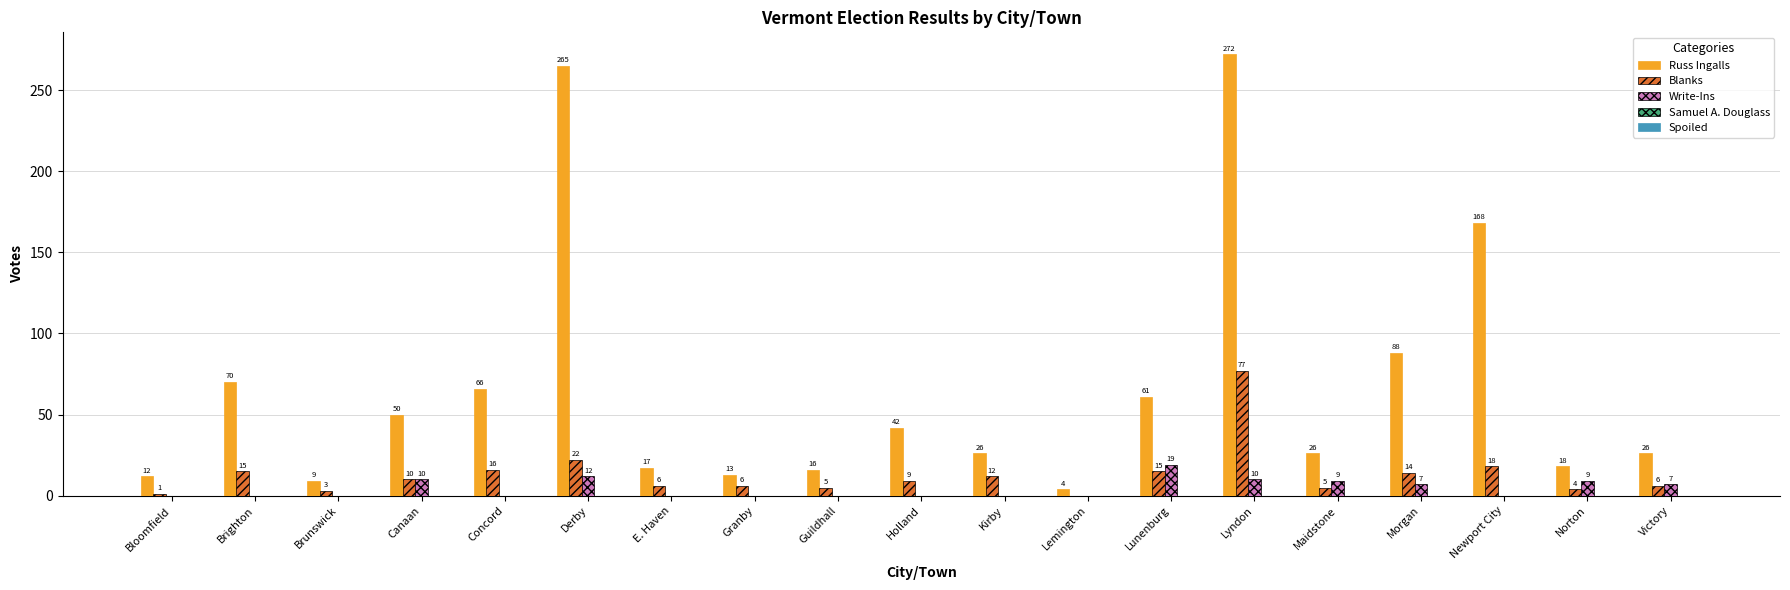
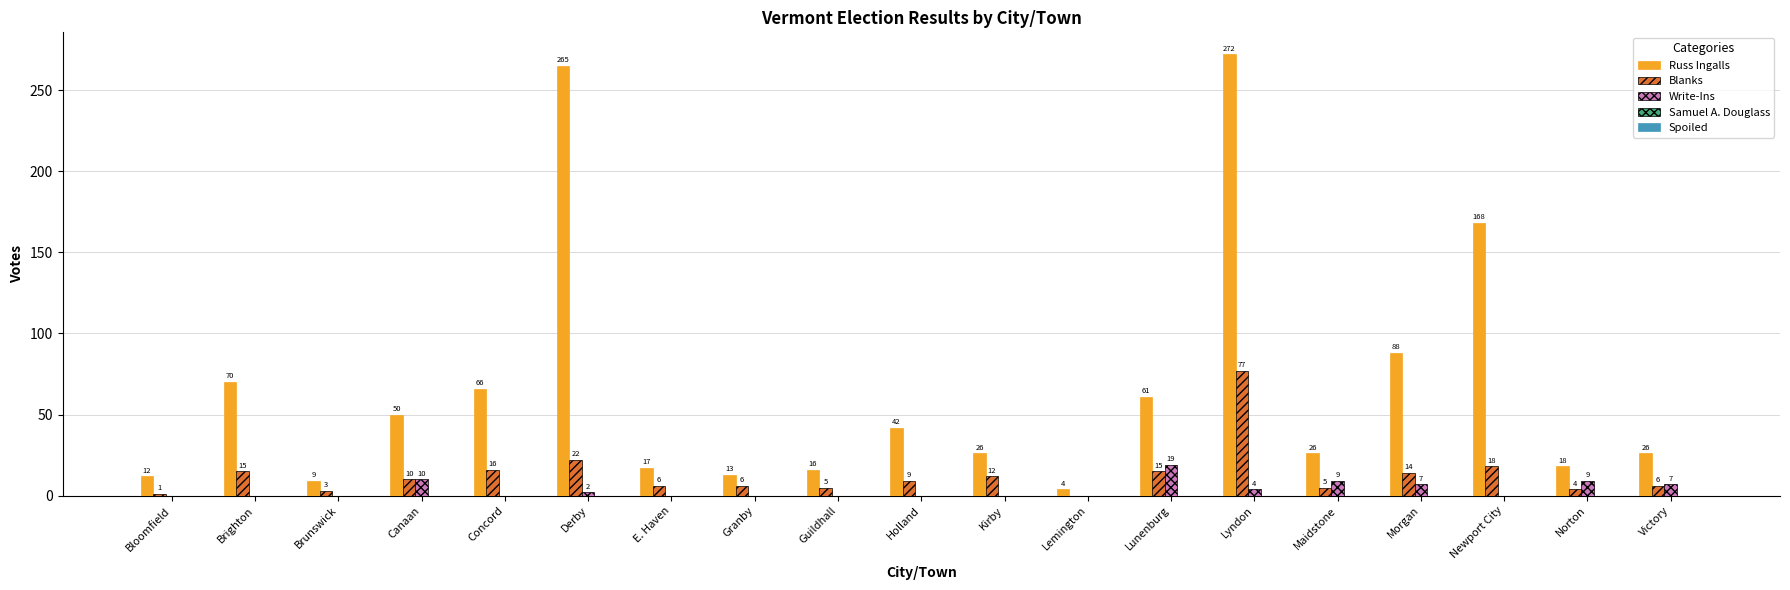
Write-Ins, Derby: 12 -> 2
Write-Ins, Lyndon: 10 -> 4
